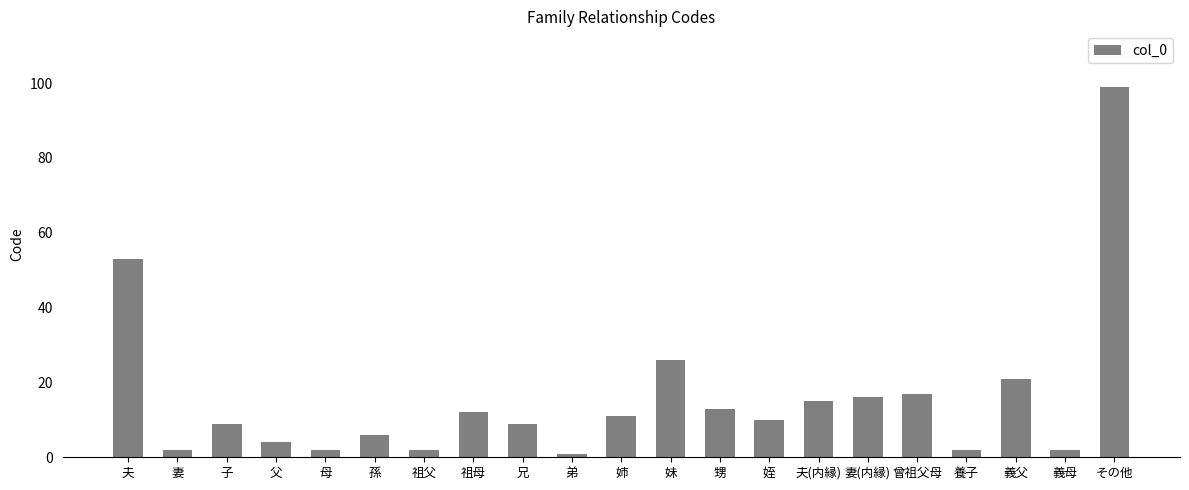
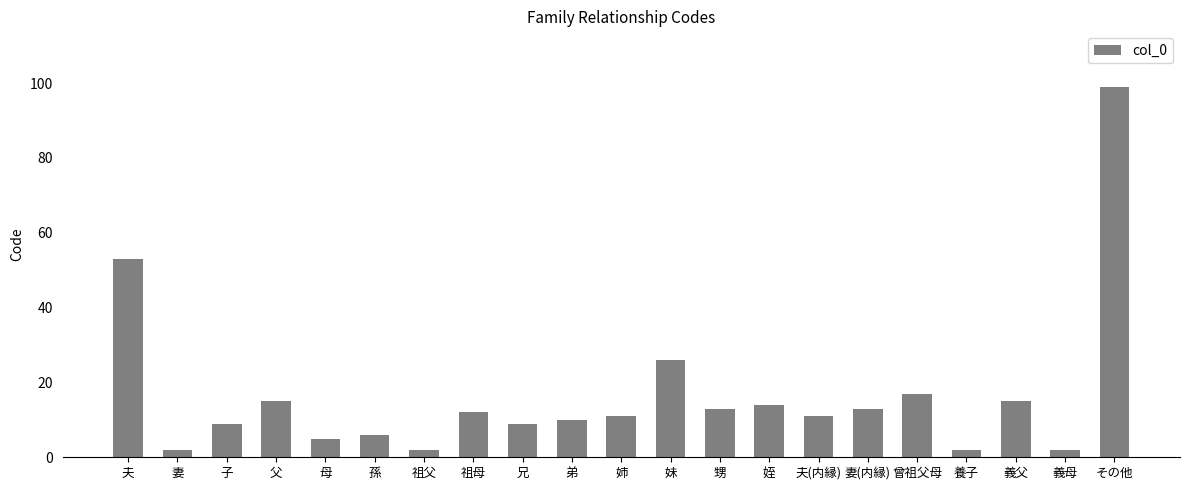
父: 4 -> 15
母: 2 -> 5
弟: 1 -> 10
姪: 10 -> 14
夫(内縁): 15 -> 11
妻(内縁): 16 -> 13
義父: 21 -> 15
